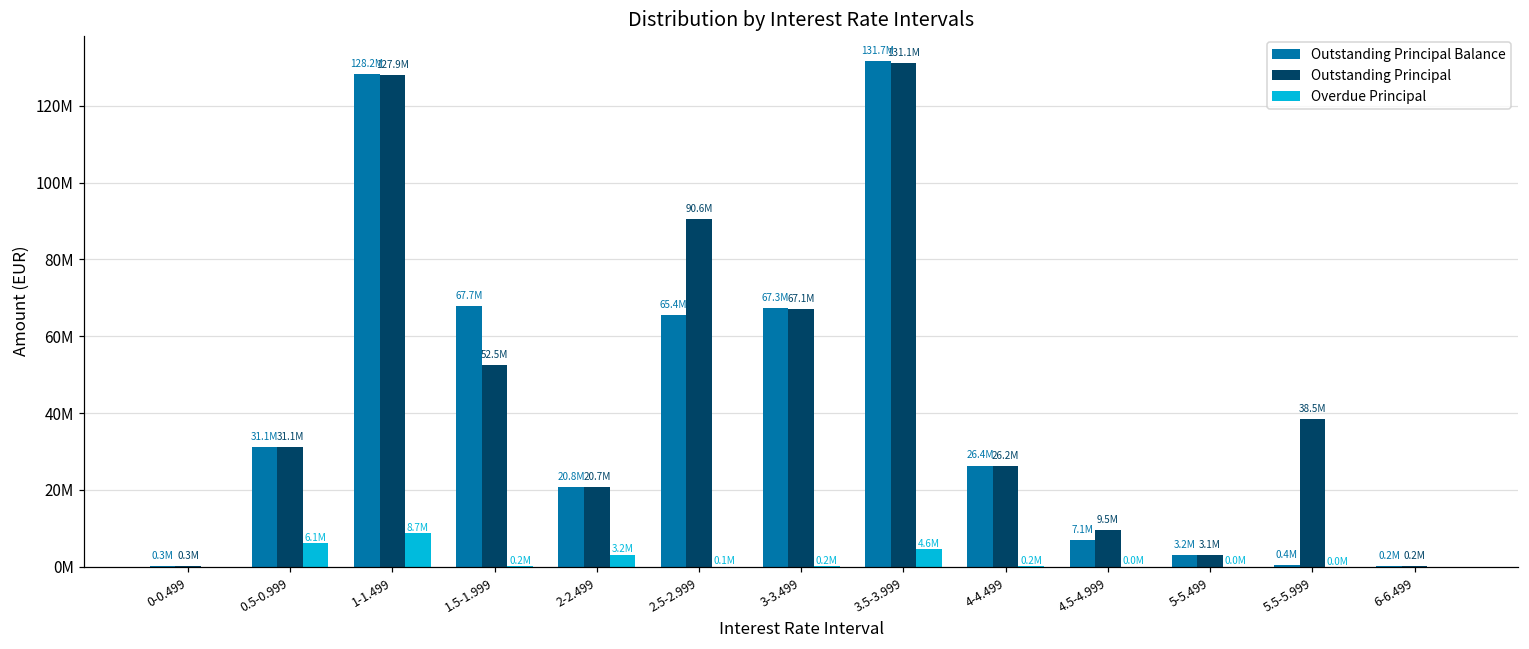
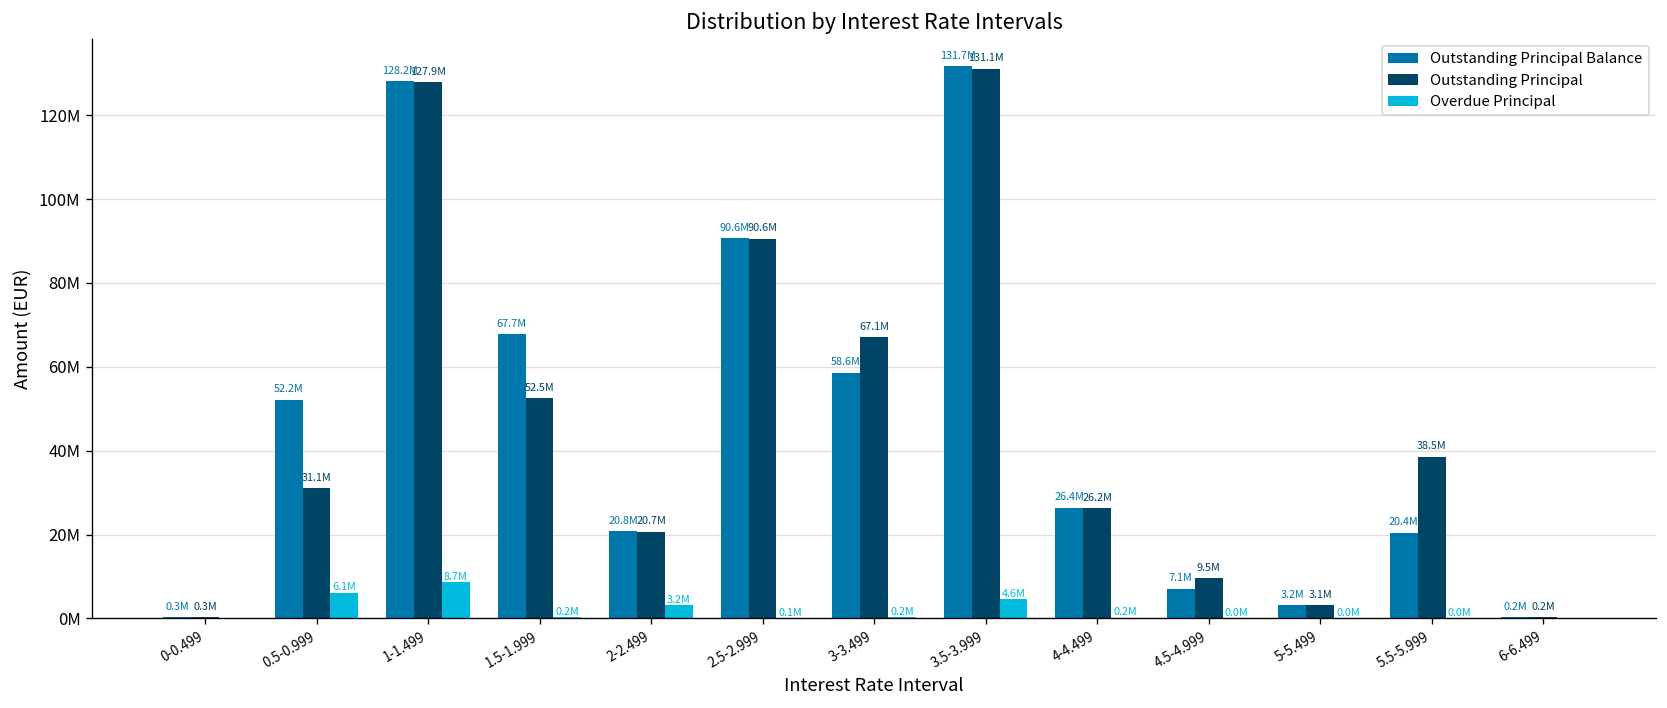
Outstanding Principal Balance, 0.5-0.999: 31.1M -> 52.2M
Outstanding Principal Balance, 2.5-2.999: 65.4M -> 90.6M
Outstanding Principal Balance, 3-3.499: 67.3M -> 58.6M
Outstanding Principal Balance, 5.5-5.999: 0.4M -> 20.4M
